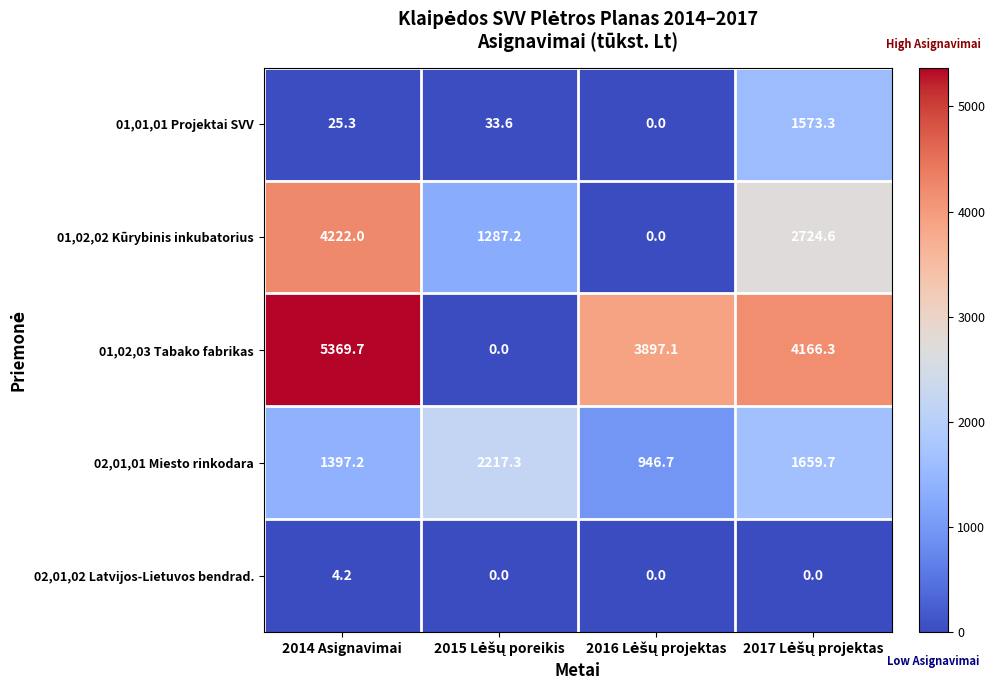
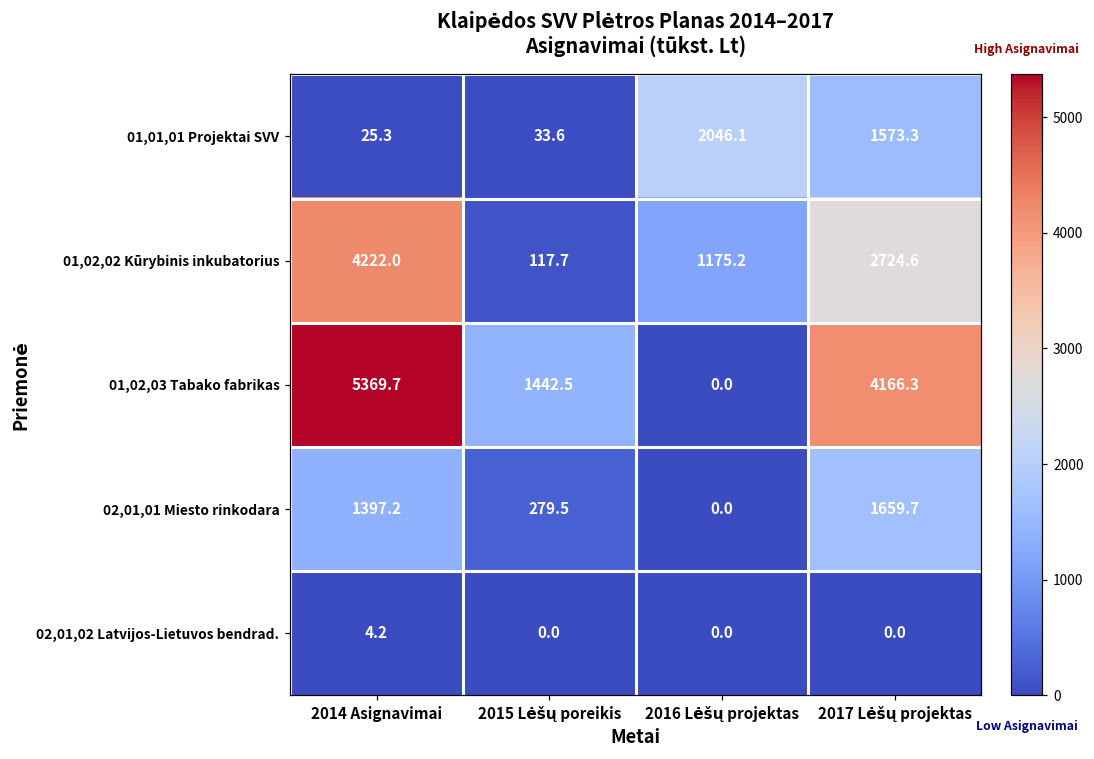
01,01,01 Projektai SVV, 2016 Lėšų projektas: 0.0 -> 2046.1
01,02,02 Kūrybinis inkubatorius, 2015 Lėšų poreikis: 1287.2 -> 117.7
01,02,02 Kūrybinis inkubatorius, 2016 Lėšų projektas: 0.0 -> 1175.2
01,02,03 Tabako fabrikas, 2015 Lėšų poreikis: 0.0 -> 1442.5
01,02,03 Tabako fabrikas, 2016 Lėšų projektas: 3897.1 -> 0.0
02,01,01 Miesto rinkodara, 2015 Lėšų poreikis: 2217.3 -> 279.5
02,01,01 Miesto rinkodara, 2016 Lėšų projektas: 946.7 -> 0.0
